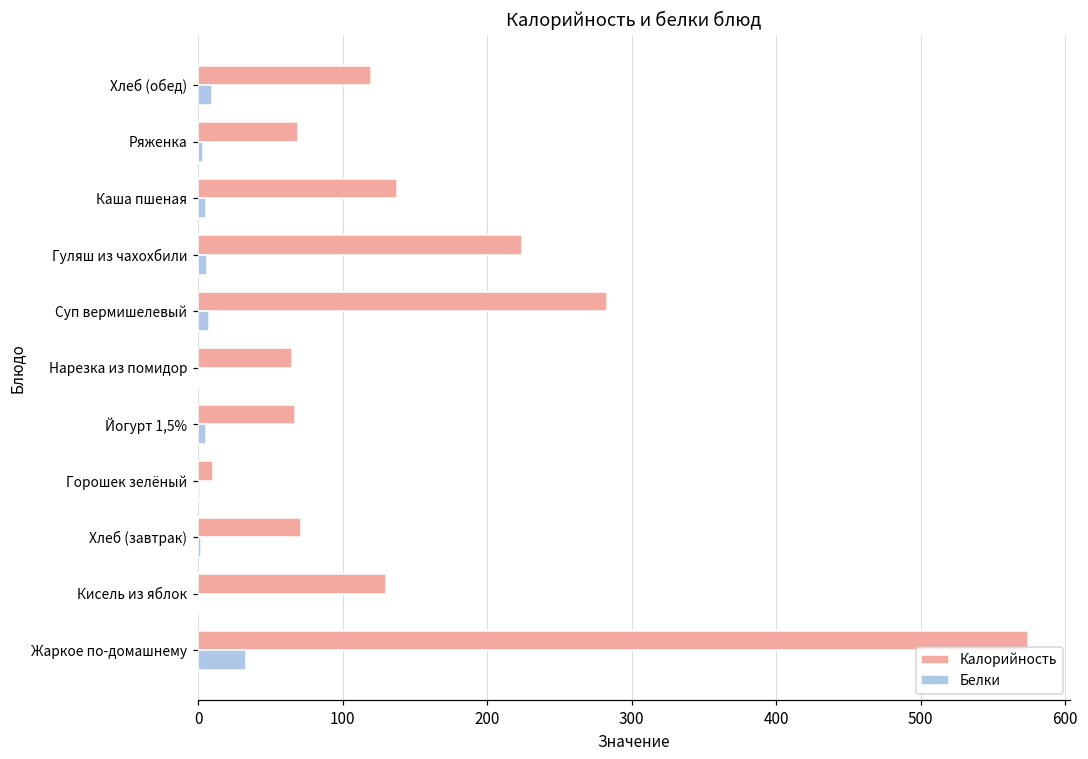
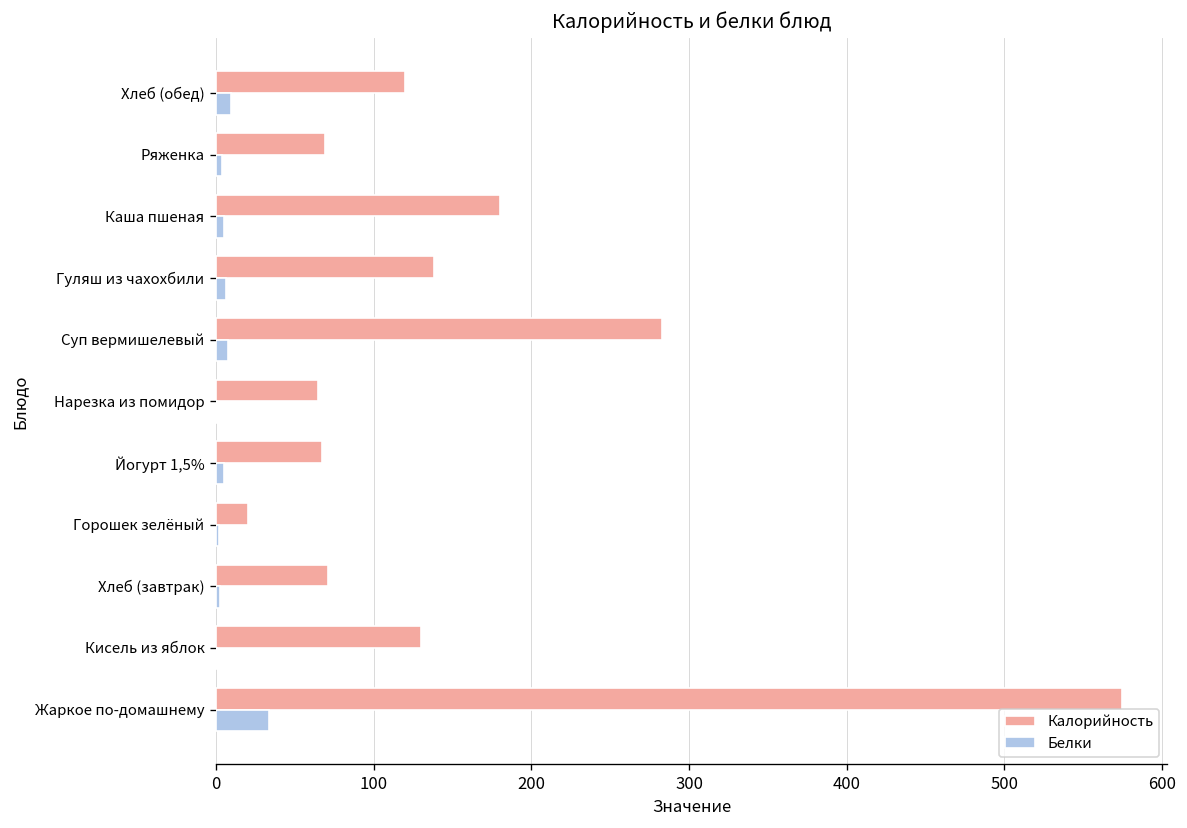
Калорийность, Каша пшеная: 138 -> 180
Калорийность, Гуляш из чахохбили: 224 -> 138
Калорийность, Горошек зелёный: 11 -> 20
